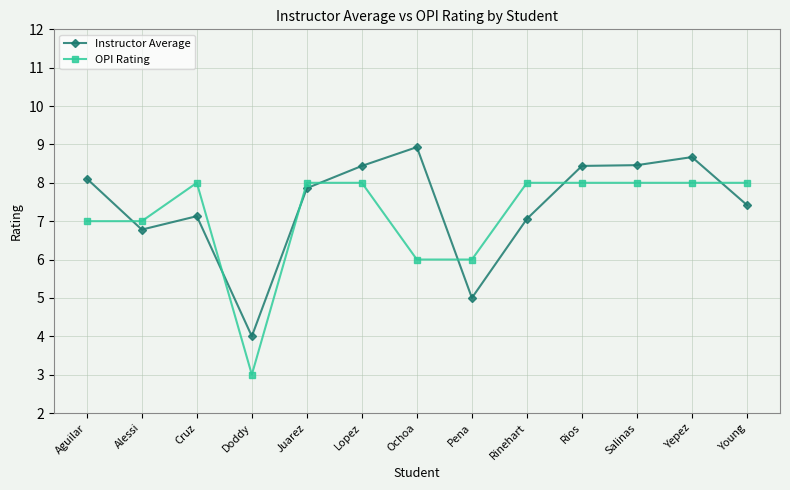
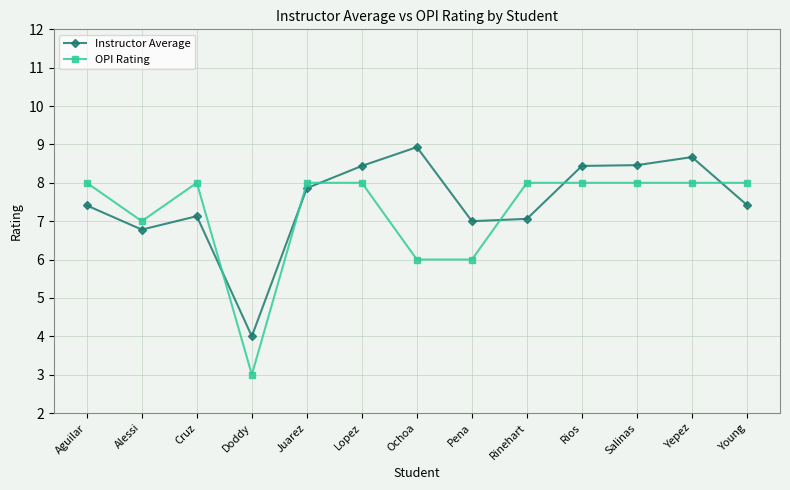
Instructor Average, Aguilar: 8.1 -> 7.4
OPI Rating, Aguilar: 7 -> 8
Instructor Average, Pena: 5 -> 7
